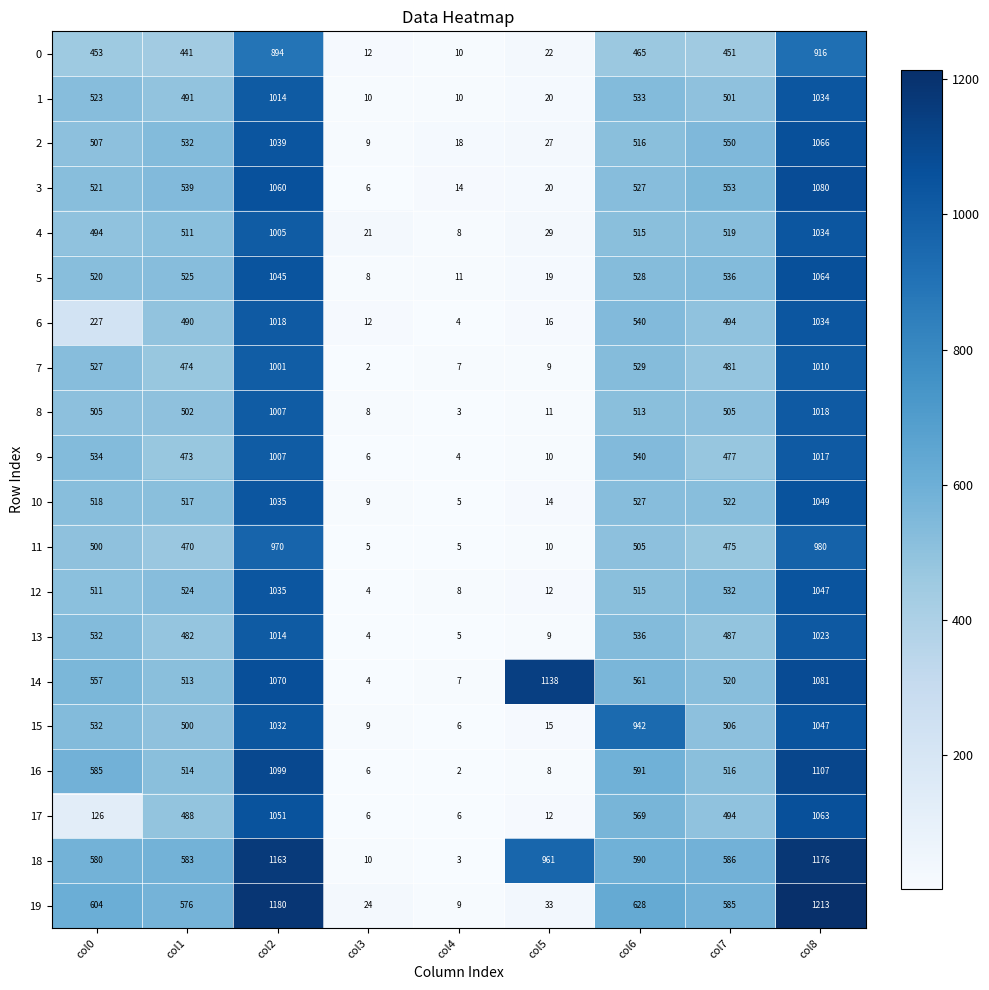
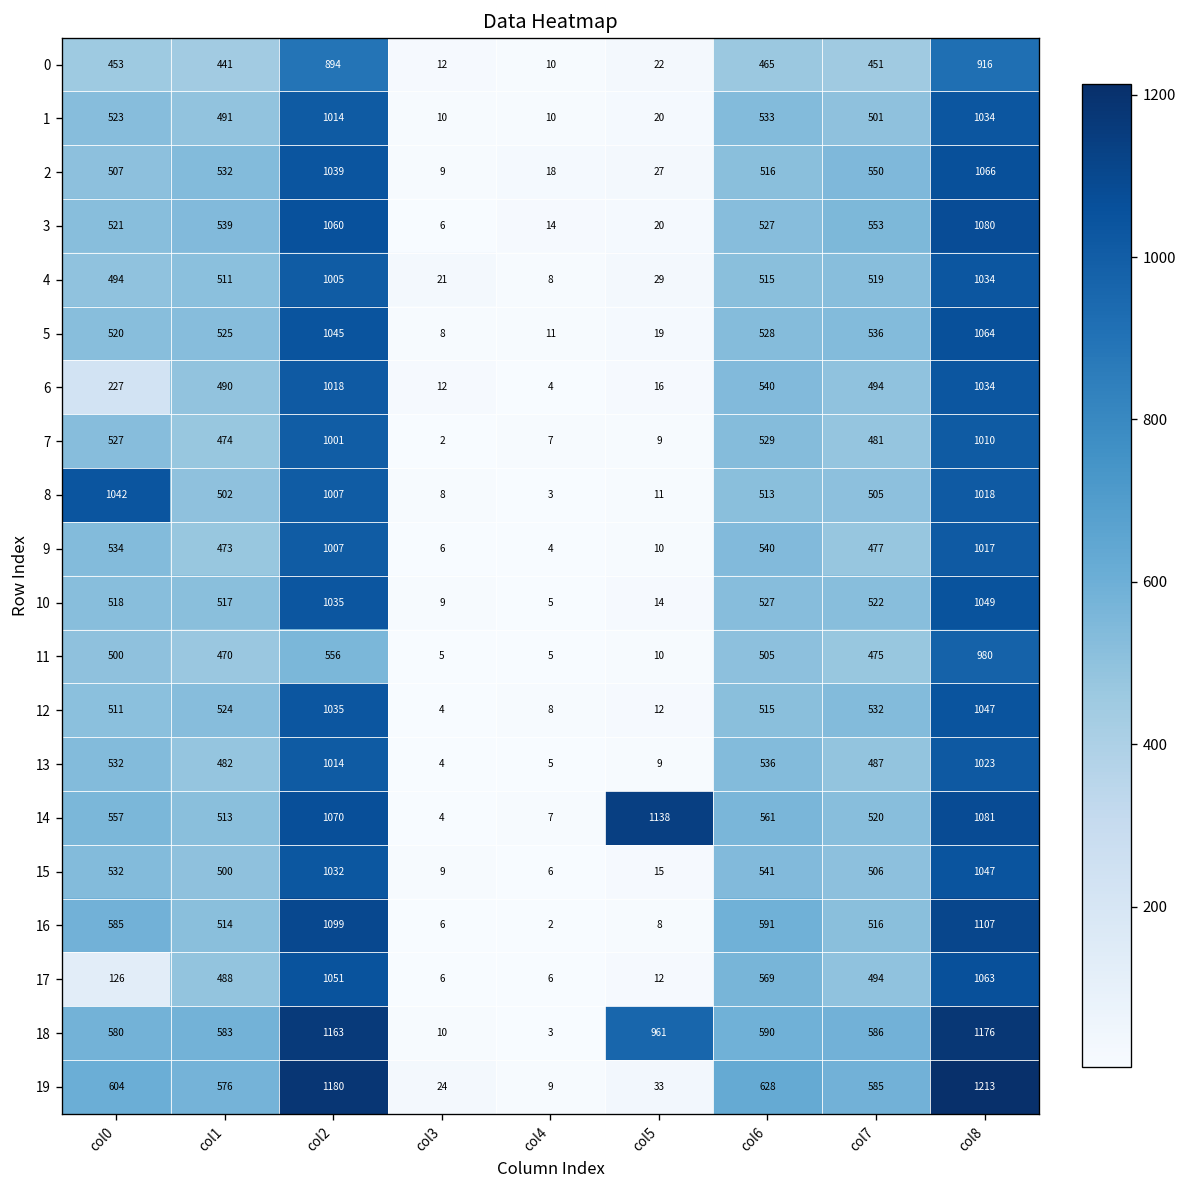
8, col0: 505 -> 1042
11, col2: 970 -> 556
15, col6: 942 -> 541
